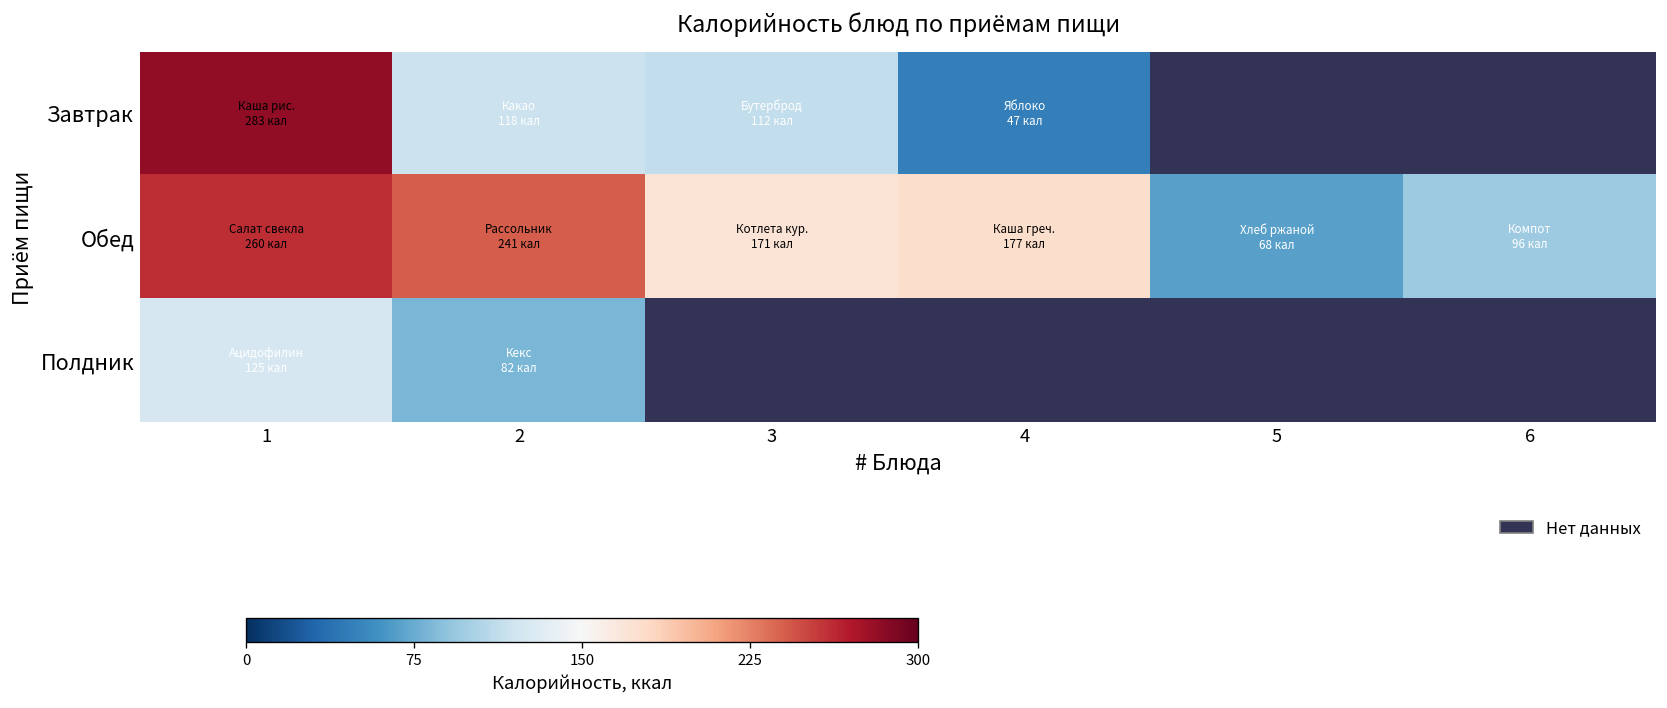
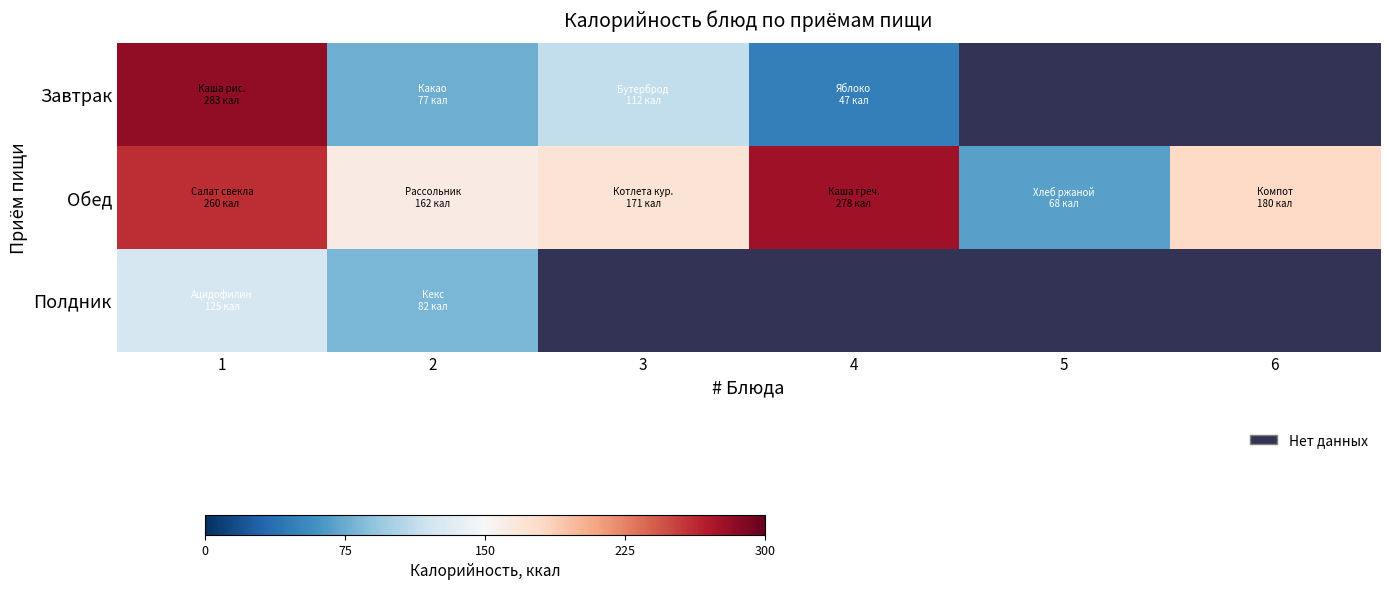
Завтрак, 2: 118 -> 77
Обед, 2: 241 -> 162
Обед, 4: 177 -> 278
Обед, 6: 96 -> 180
